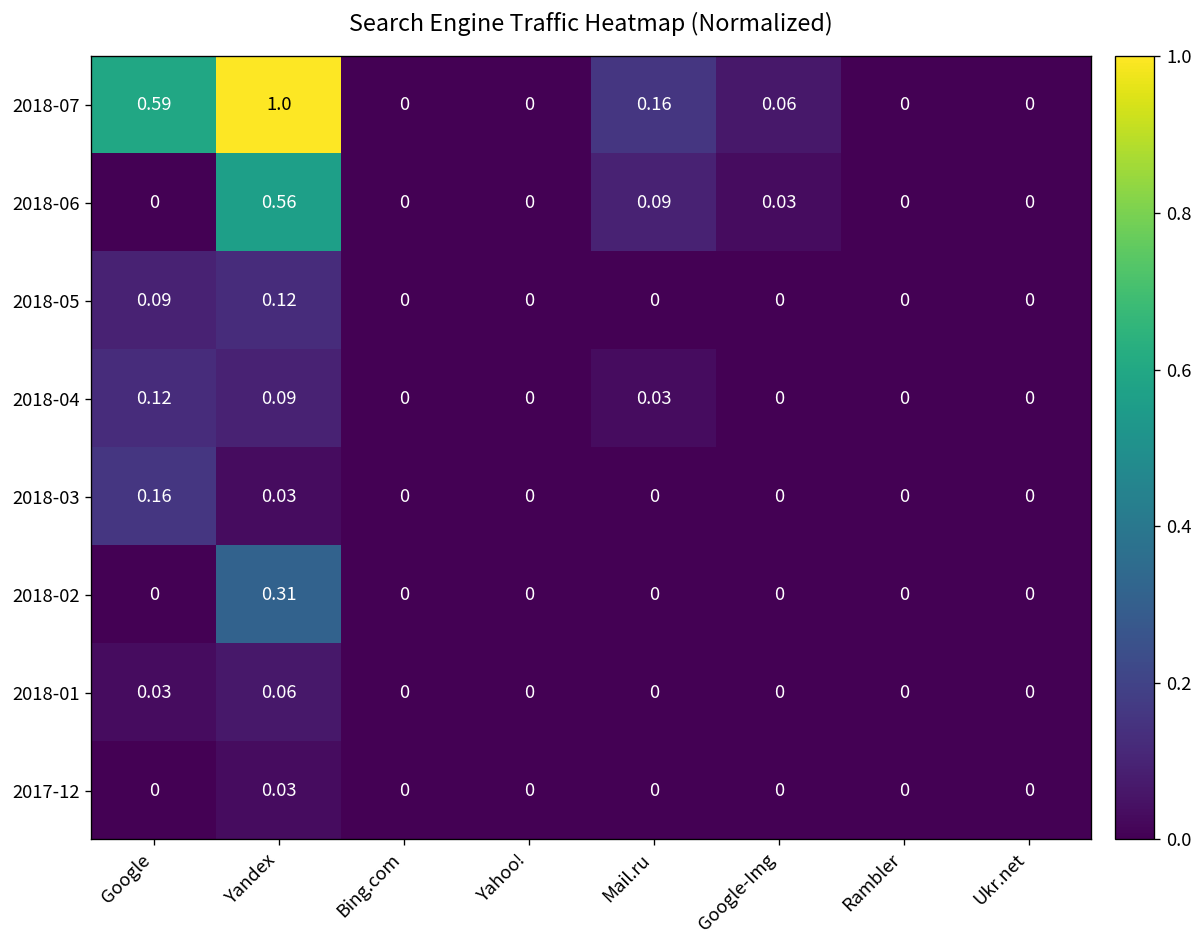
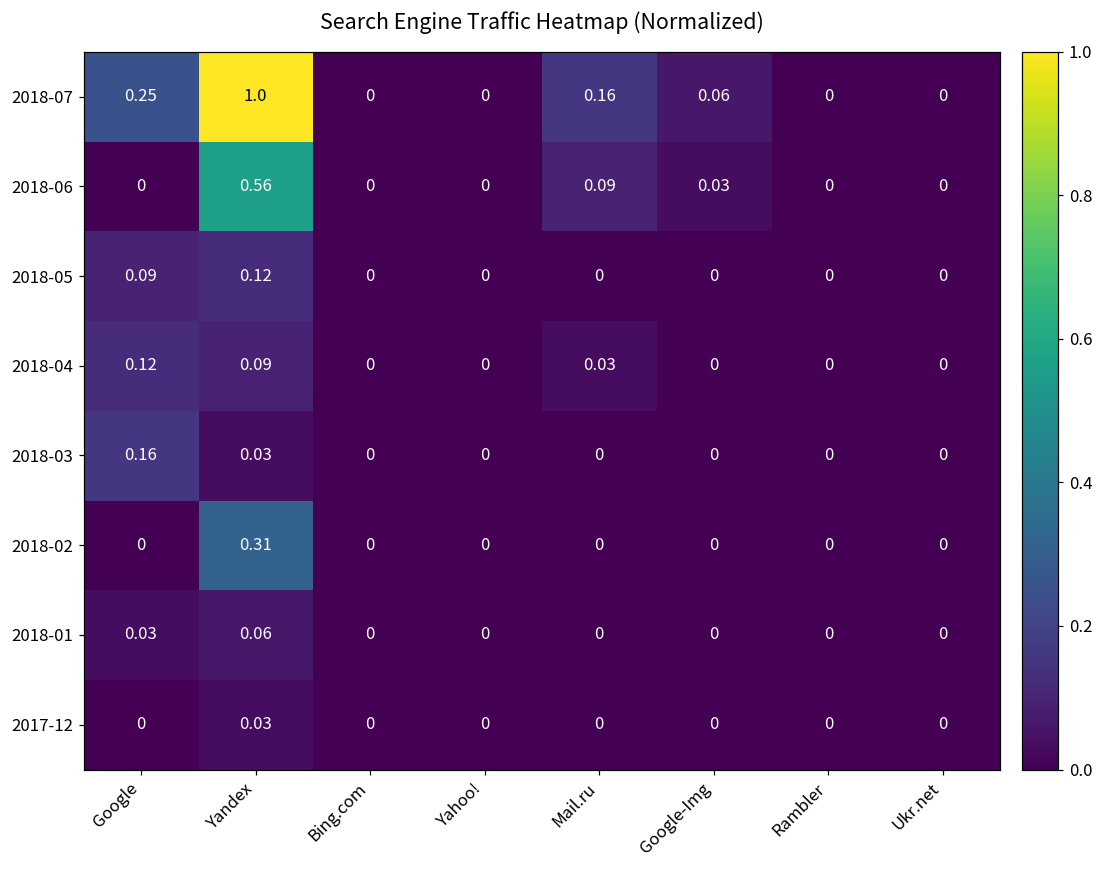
2018-07, Google: 0.59 -> 0.25
